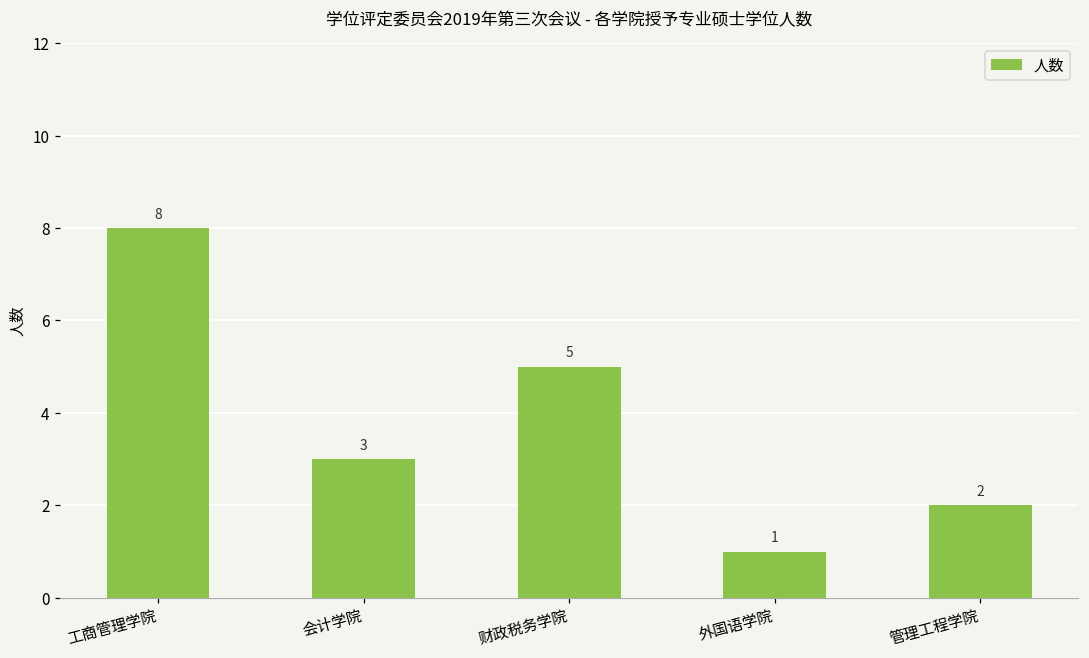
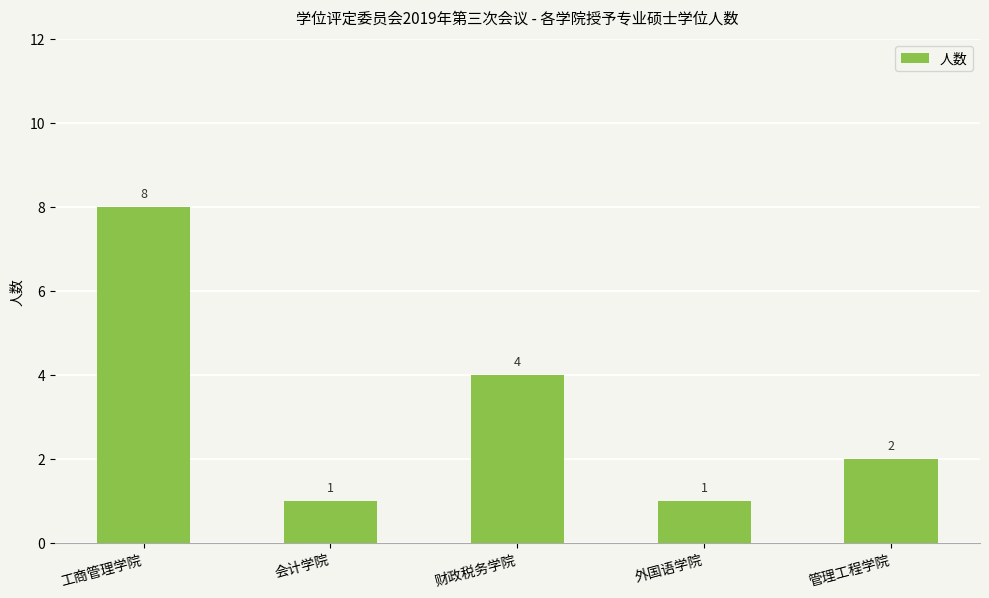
会计学院: 3 -> 1
财政税务学院: 5 -> 4
